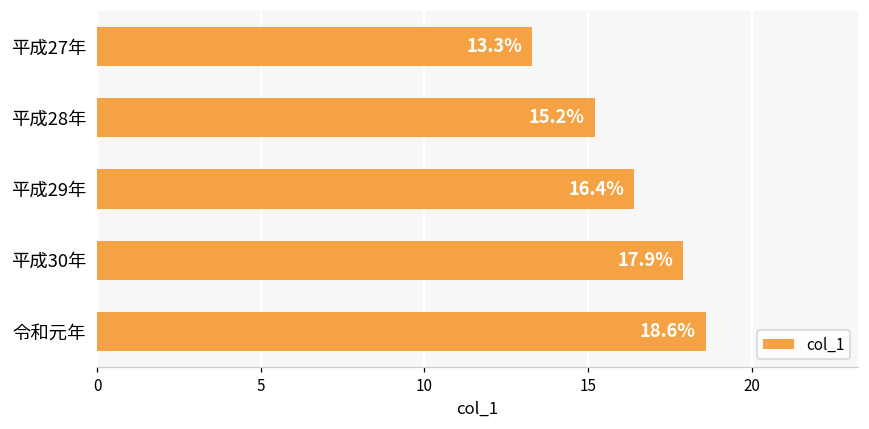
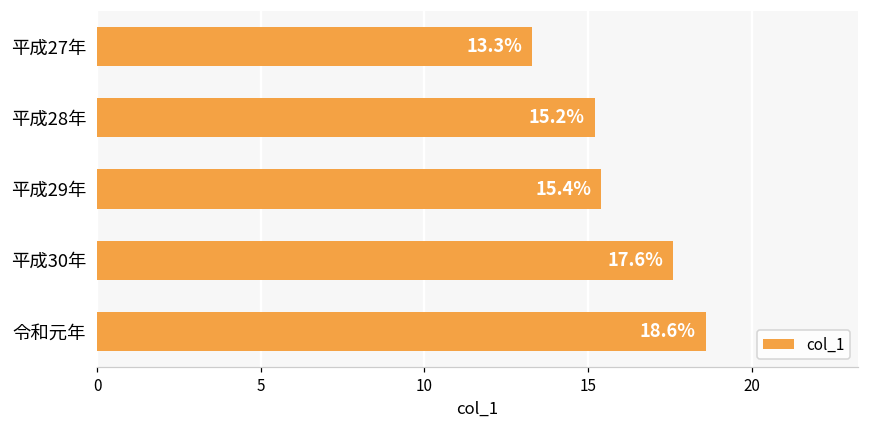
平成29年: 16.4% -> 15.4%
平成30年: 17.9% -> 17.6%
